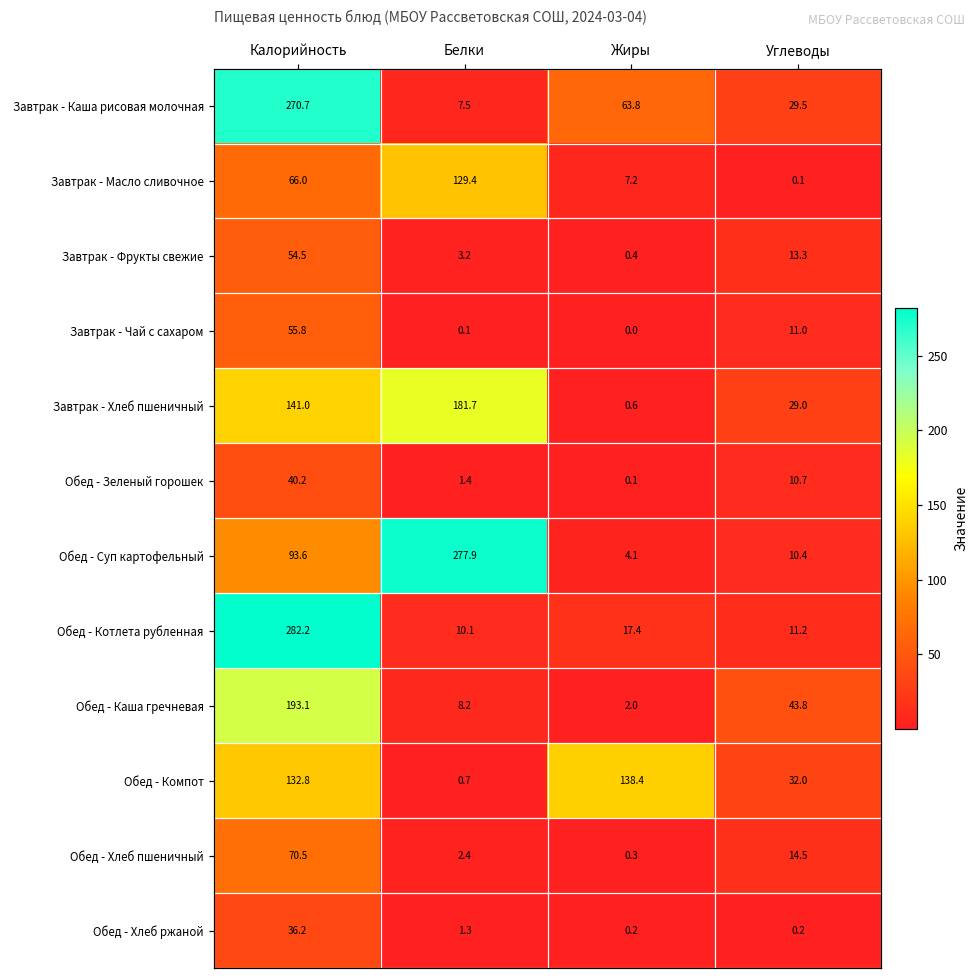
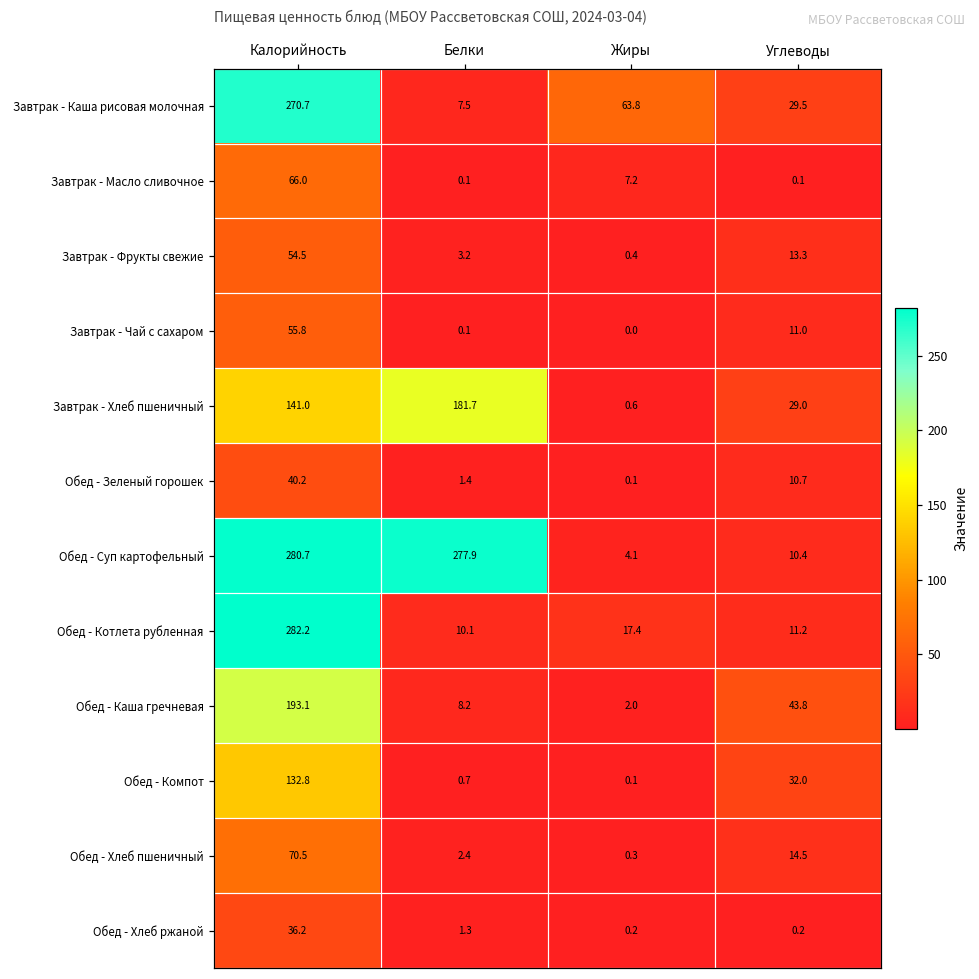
Завтрак - Масло сливочное, Белки: 129.4 -> 0.1
Обед - Суп картофельный, Калорийность: 93.6 -> 280.7
Обед - Компот, Жиры: 138.4 -> 0.1
